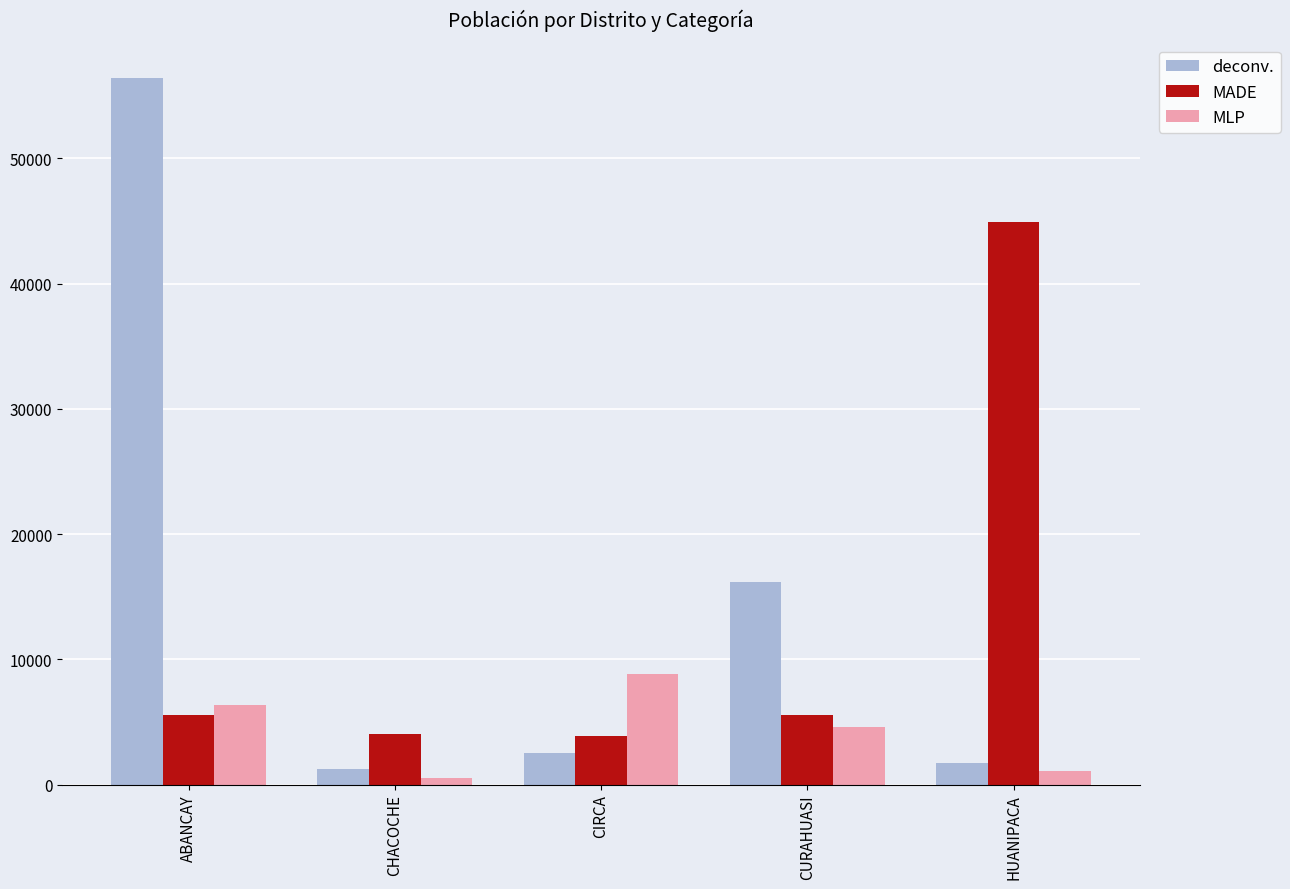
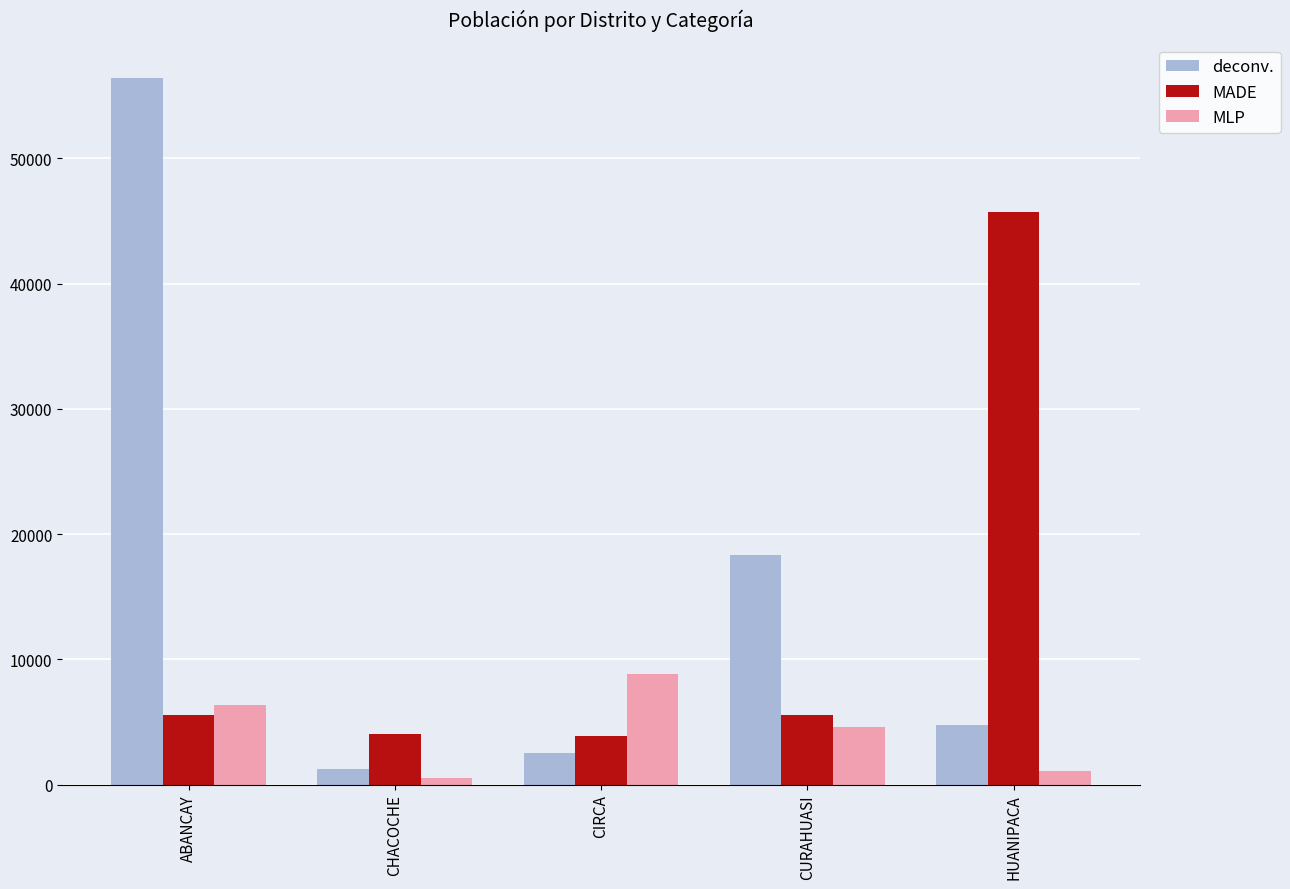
deconv., CURAHUASI: 16200 -> 18300
deconv., HUANIPACA: 1700 -> 4800
MADE, HUANIPACA: 44900 -> 45700
